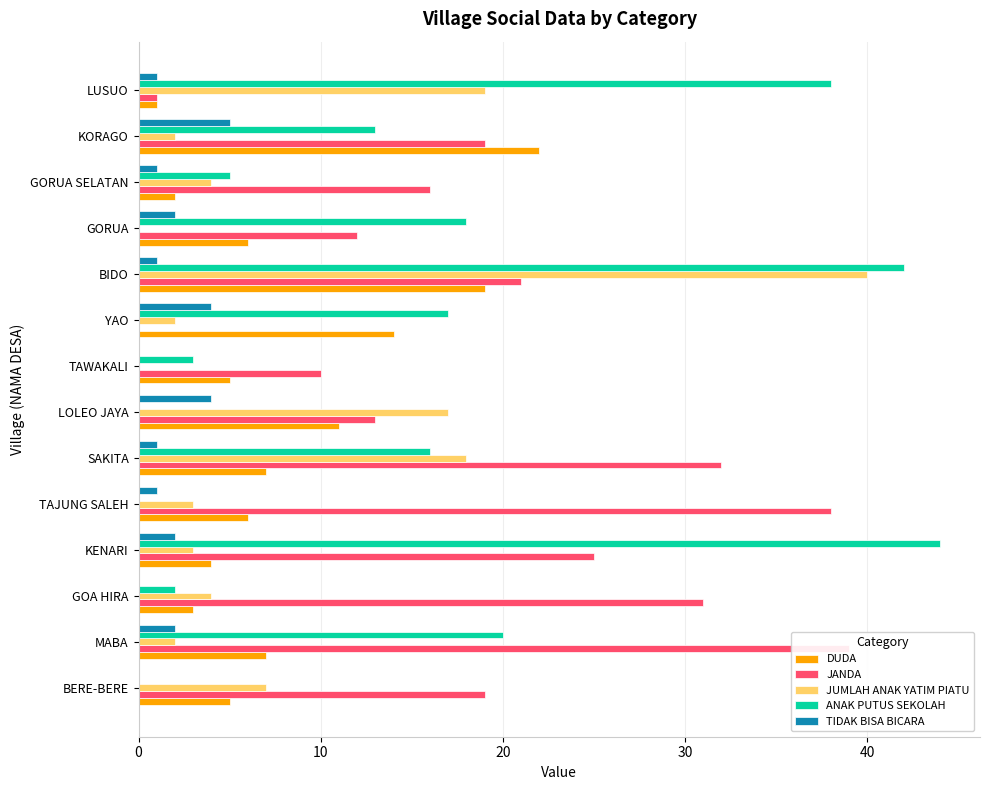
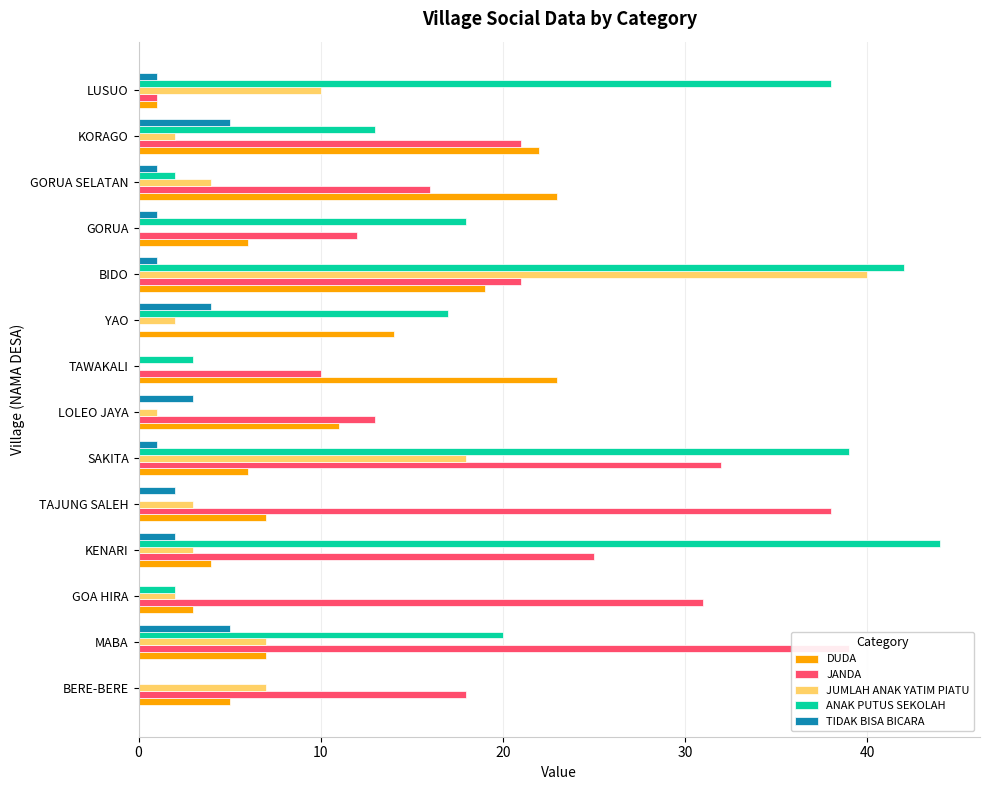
JUMLAH ANAK YATIM PIATU, LUSUO: 19 -> 10
JANDA, KORAGO: 19 -> 21
ANAK PUTUS SEKOLAH, GORUA SELATAN: 5 -> 2
DUDA, GORUA SELATAN: 2 -> 23
TIDAK BISA BICARA, GORUA: 2 -> 1
DUDA, TAWAKALI: 5 -> 23
TIDAK BISA BICARA, LOLEO JAYA: 4 -> 3
JUMLAH ANAK YATIM PIATU, LOLEO JAYA: 17 -> 1
ANAK PUTUS SEKOLAH, SAKITA: 16 -> 39
DUDA, SAKITA: 7 -> 6
TIDAK BISA BICARA, TAJUNG SALEH: 1 -> 2
DUDA, TAJUNG SALEH: 6 -> 7
JUMLAH ANAK YATIM PIATU, GOA HIRA: 4 -> 2
TIDAK BISA BICARA, MABA: 2 -> 5
JUMLAH ANAK YATIM PIATU, MABA: 2 -> 7
JANDA, BERE-BERE: 19 -> 18
